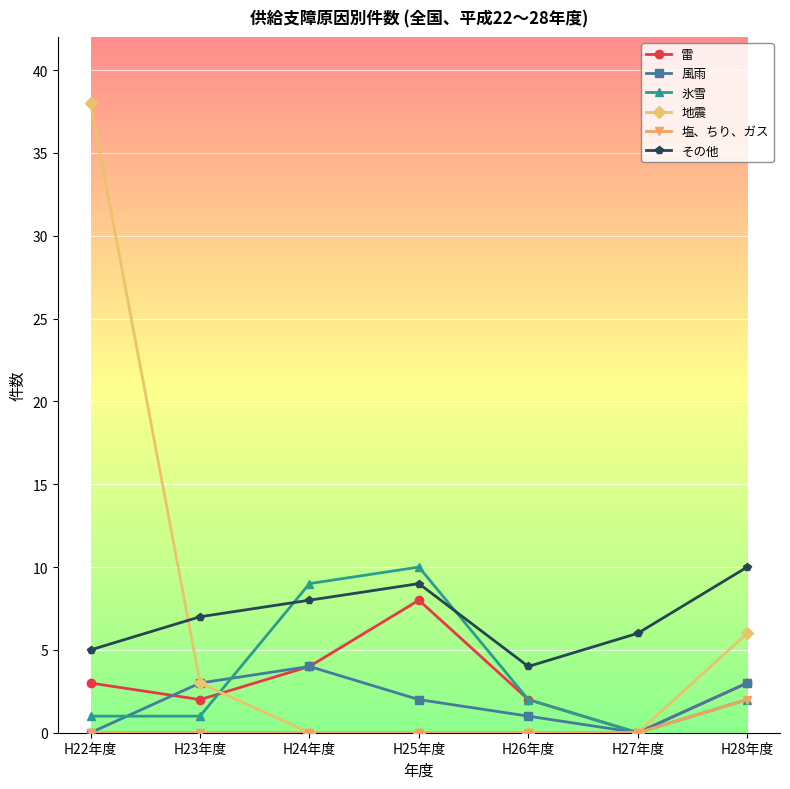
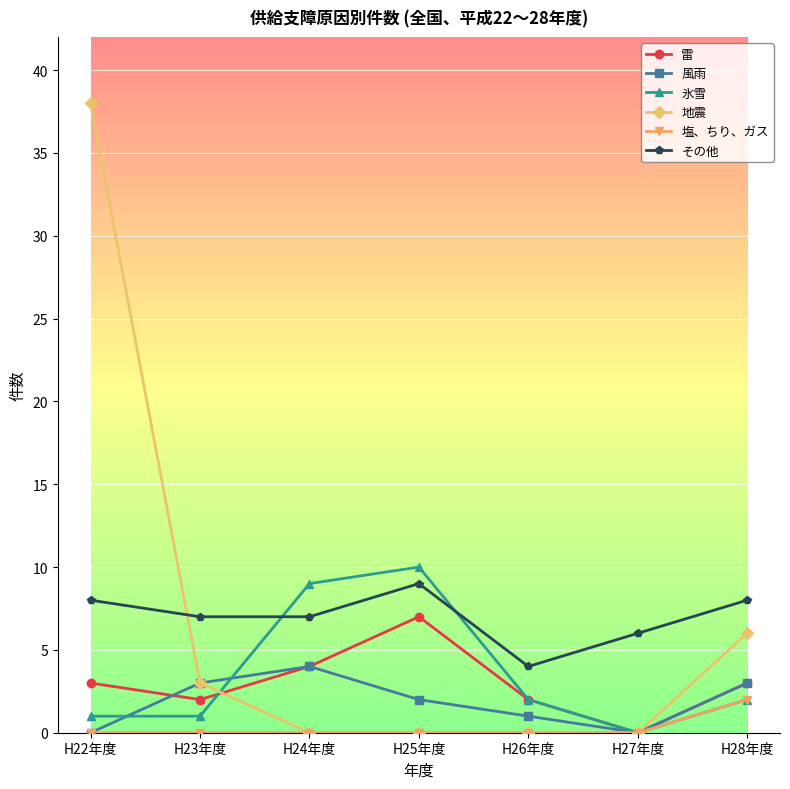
その他, H22年度: 5 -> 8
その他, H24年度: 8 -> 7
雷, H25年度: 8 -> 7
その他, H28年度: 10 -> 8
